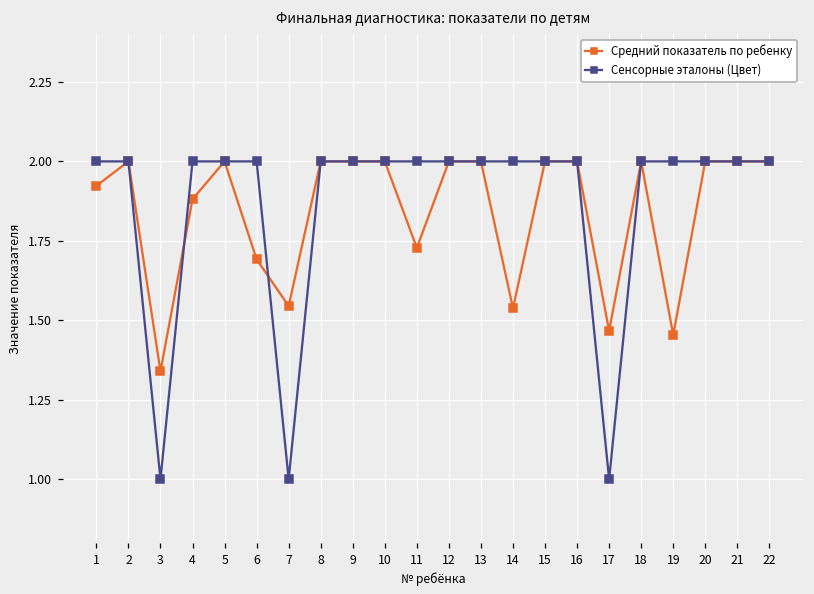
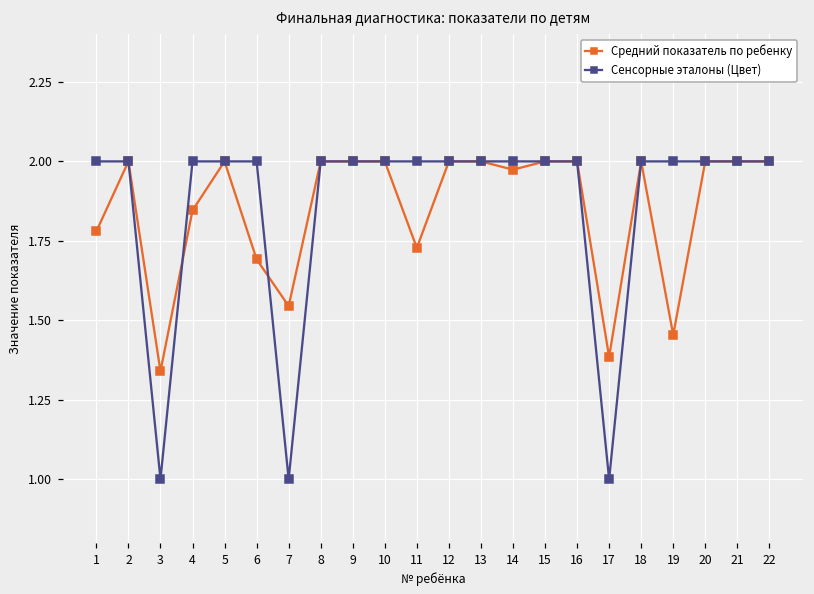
Средний показатель по ребенку, 1: 1.92 -> 1.78
Средний показатель по ребенку, 4: 1.88 -> 1.85
Средний показатель по ребенку, 14: 1.54 -> 1.97
Средний показатель по ребенку, 17: 1.47 -> 1.39
